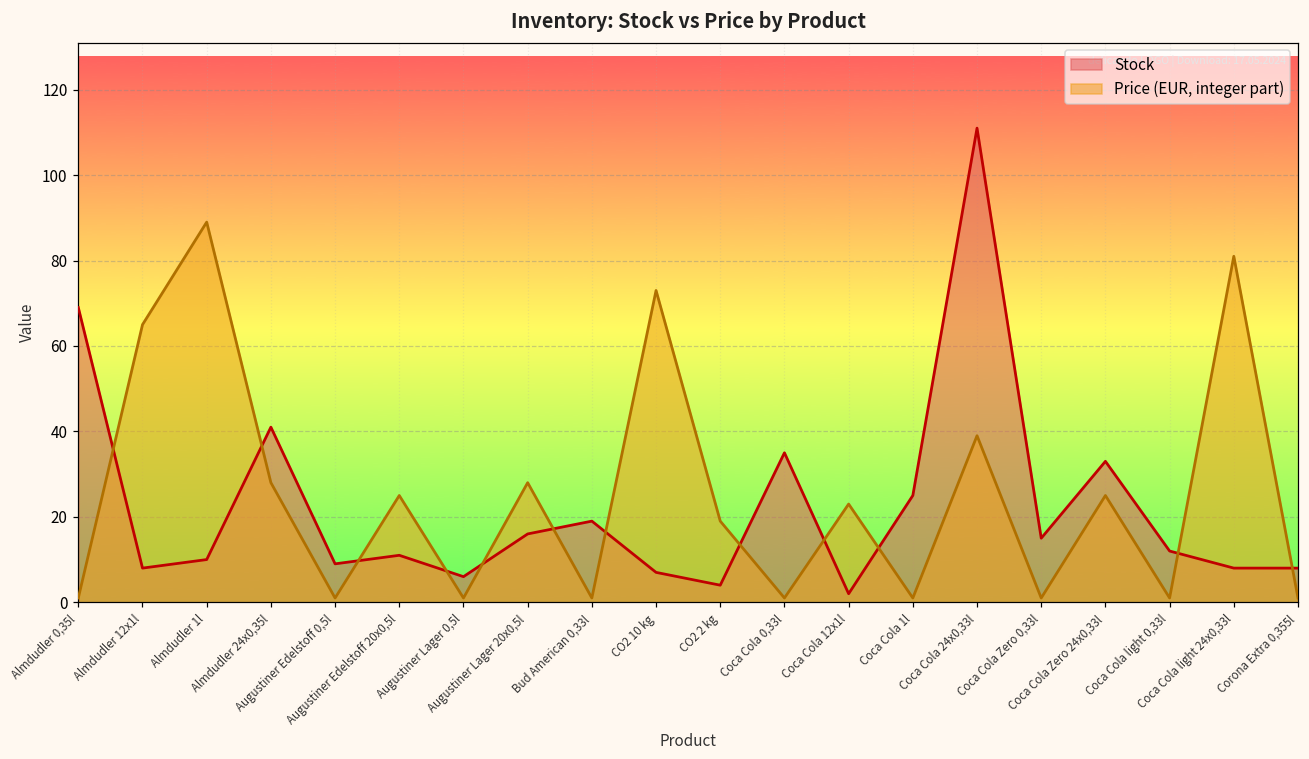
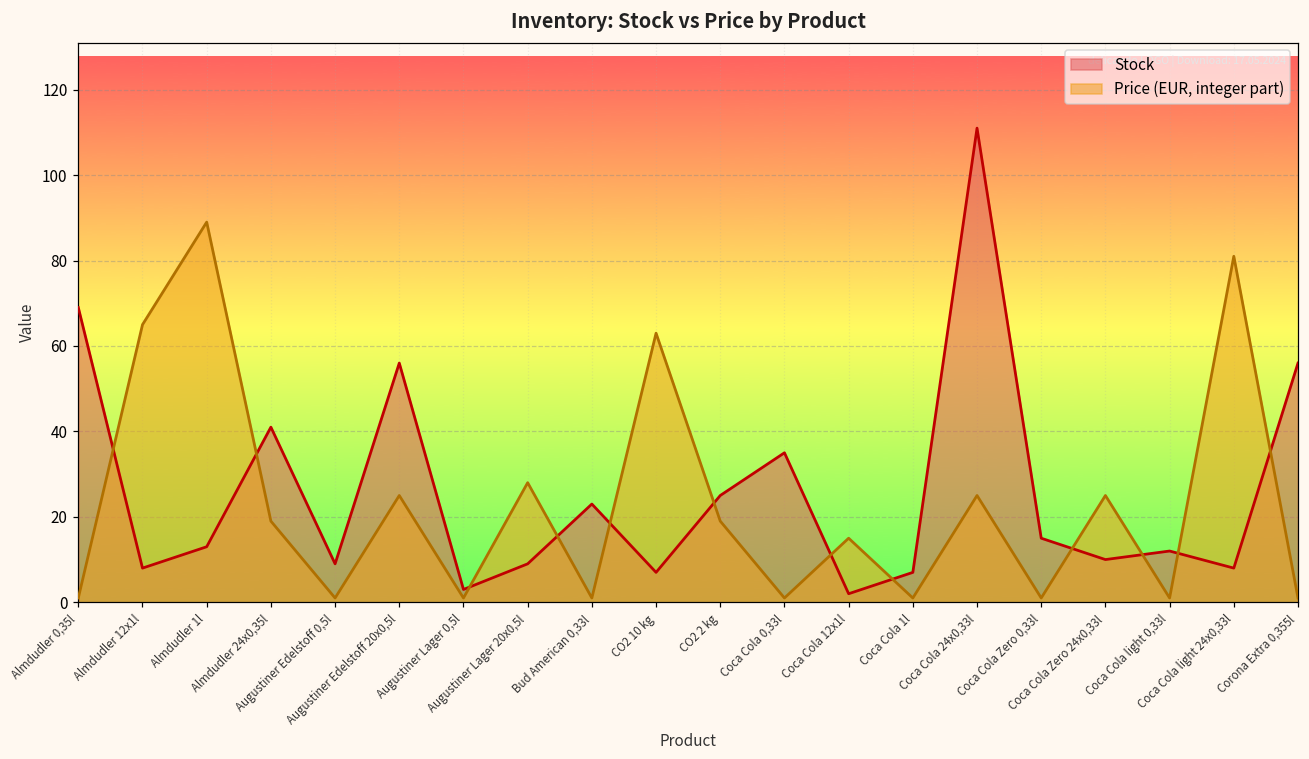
Stock, Almdudler 1l: 10 -> 13
Price (EUR, integer part), Almdudler 24x0,35l: 28 -> 19
Stock, Augustiner Edelstoff 20x0,5l: 11 -> 56
Stock, Augustiner Lager 0,5l: 6 -> 3
Stock, Augustiner Lager 20x0,5l: 16 -> 9
Stock, Bud American 0,33l: 19 -> 23
Price (EUR, integer part), CO2 10 kg: 73 -> 63
Stock, CO2 2 kg: 4 -> 25
Price (EUR, integer part), Coca Cola 12x1l: 23 -> 15
Stock, Coca Cola 1l: 25 -> 7
Price (EUR, integer part), Coca Cola 24x0,33l: 39 -> 25
Stock, Coca Cola Zero 24x0,33l: 33 -> 10
Stock, Corona Extra 0,355l: 8 -> 56
